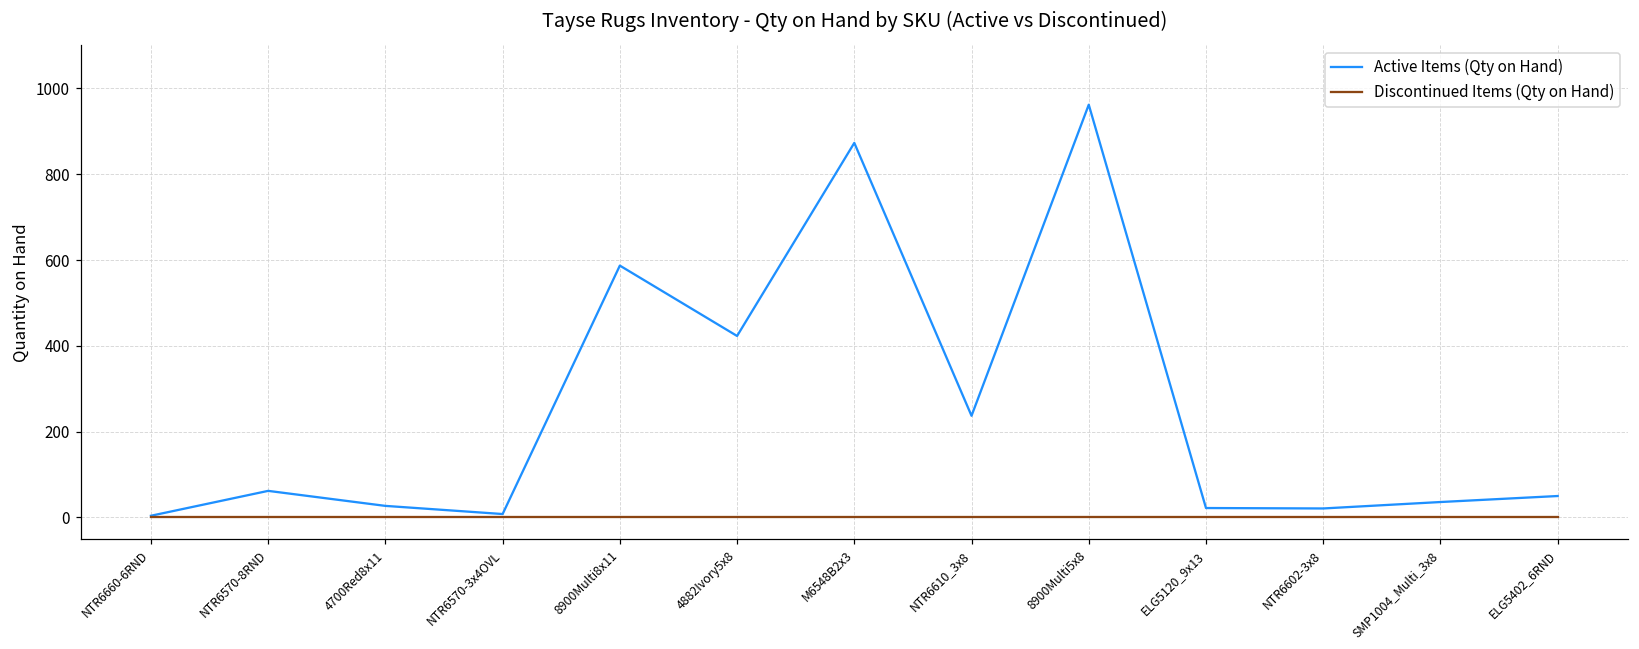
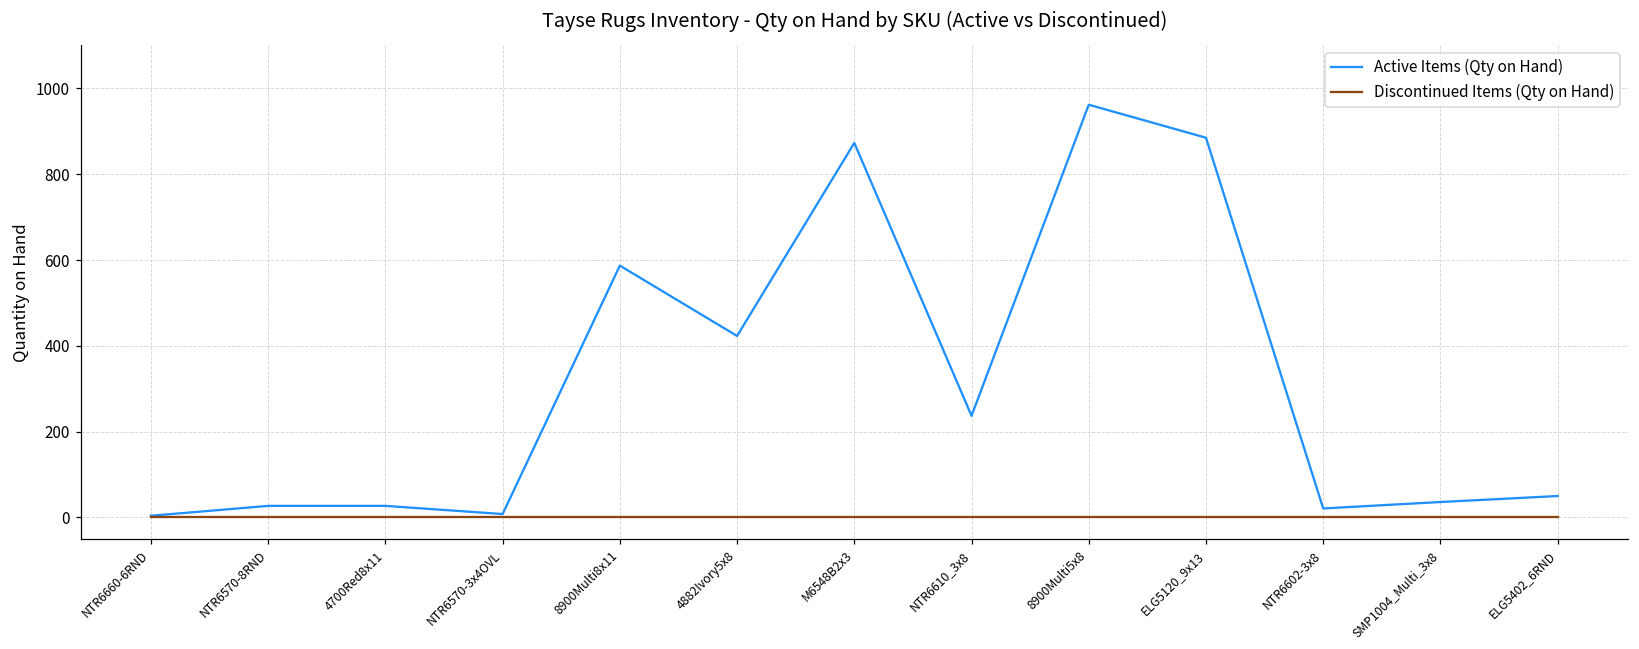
Active Items (Qty on Hand), NTR6570-8RND: 60 -> 30
Active Items (Qty on Hand), ELG5120_9x13: 20 -> 890
